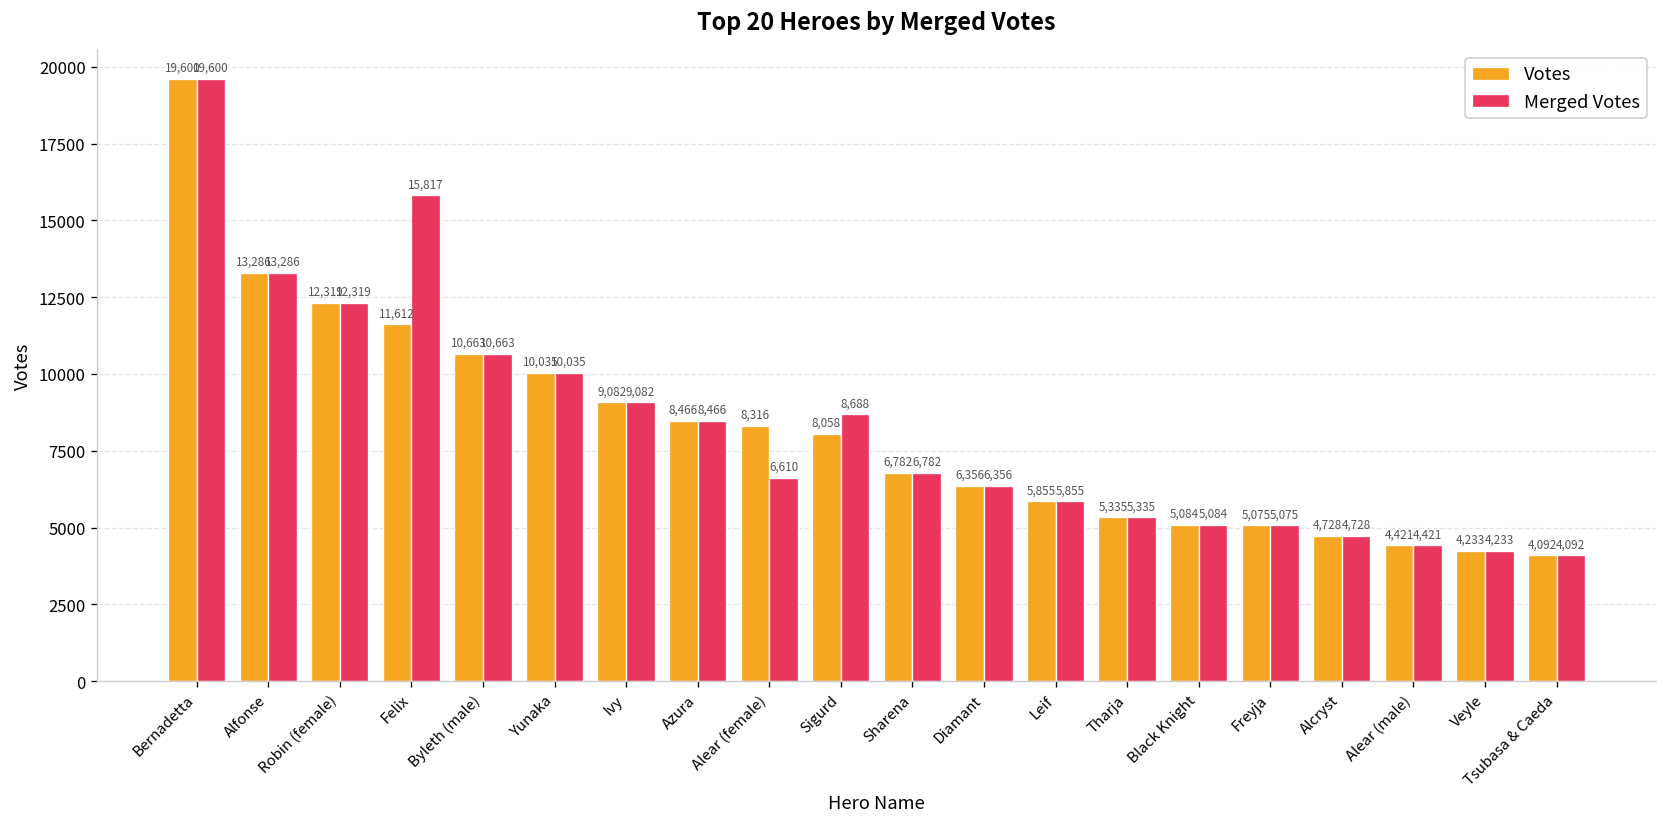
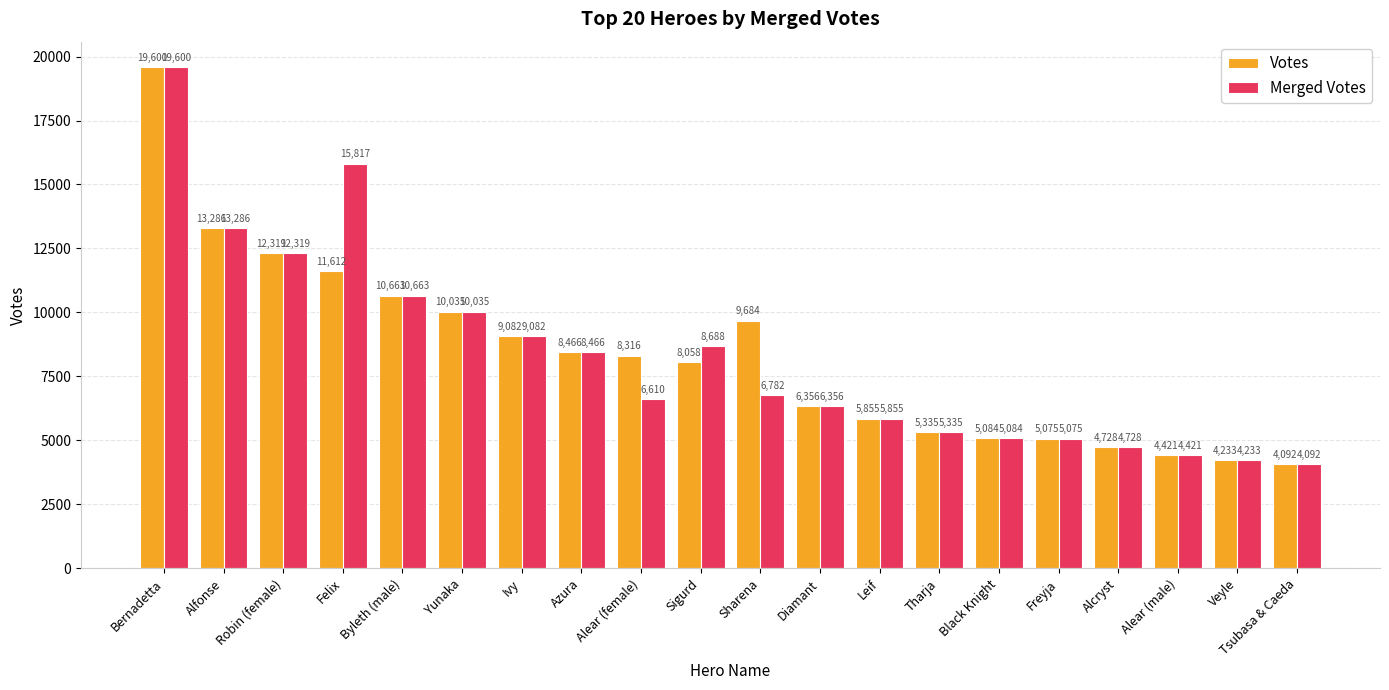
Votes, Sharena: 6,782 -> 9,684
